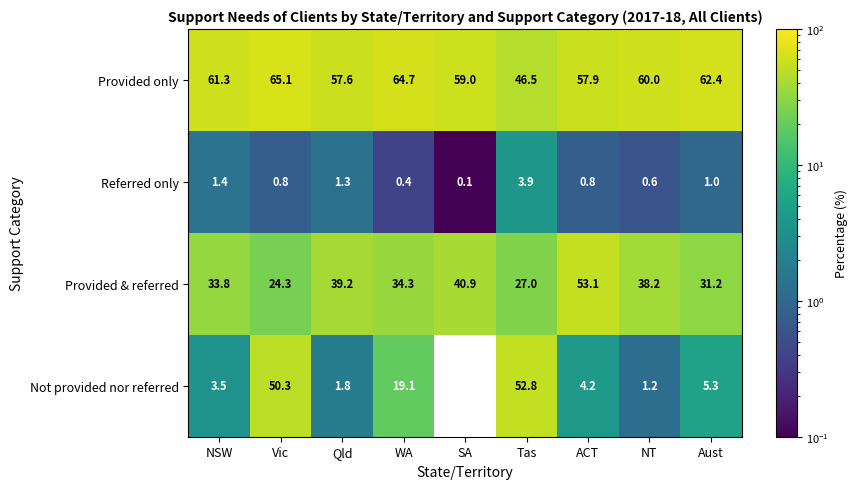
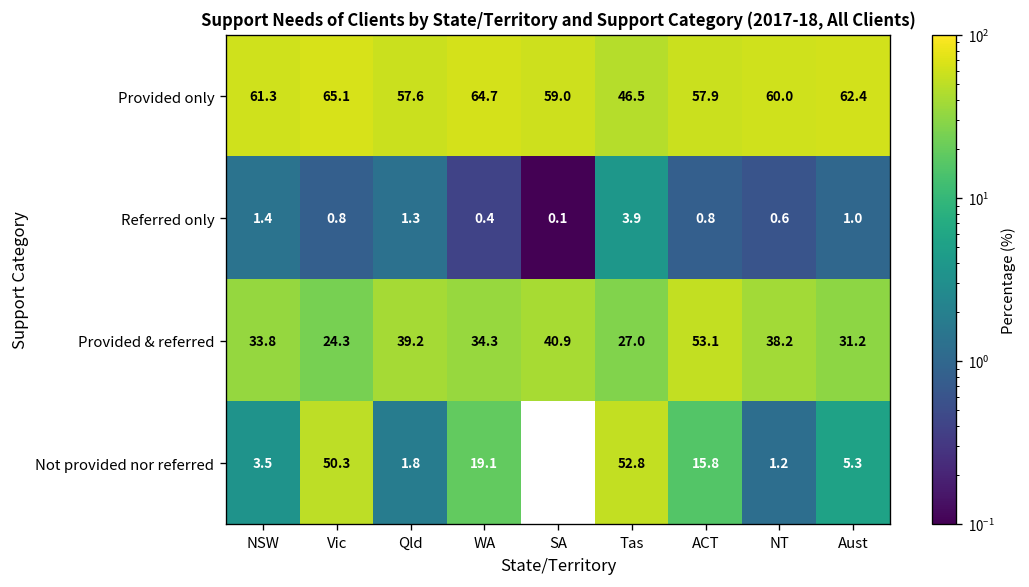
Not provided nor referred, ACT: 4.2 -> 15.8
